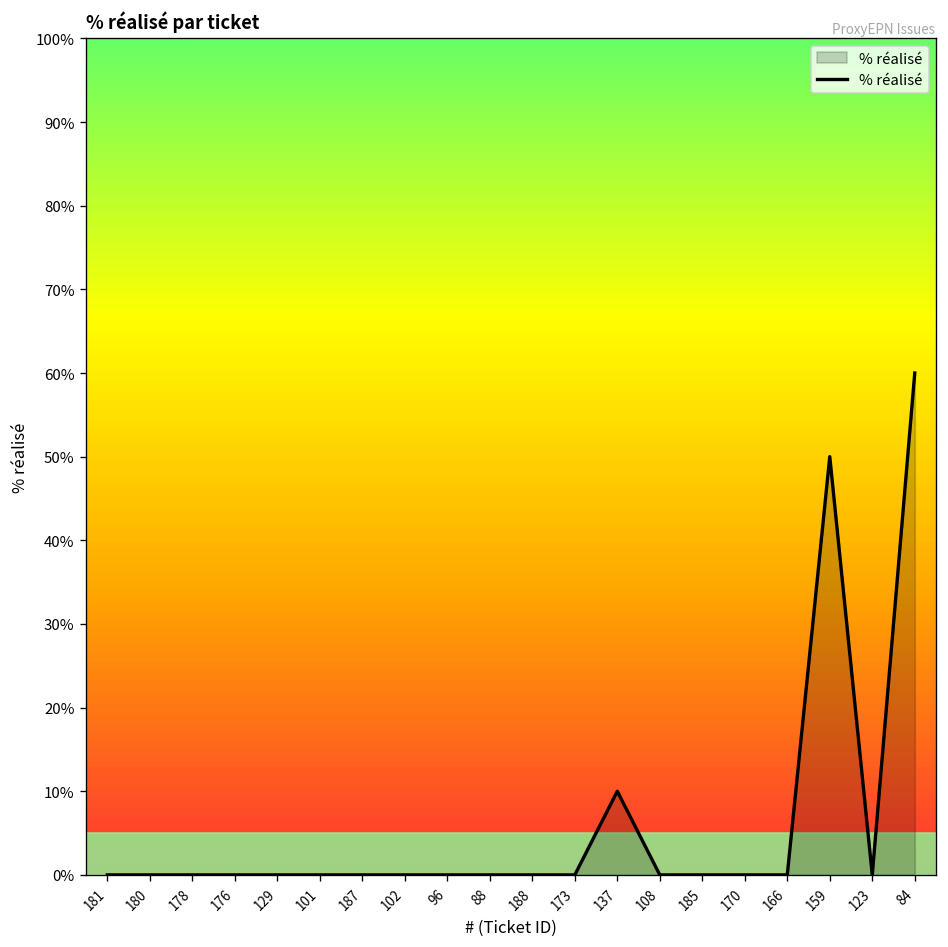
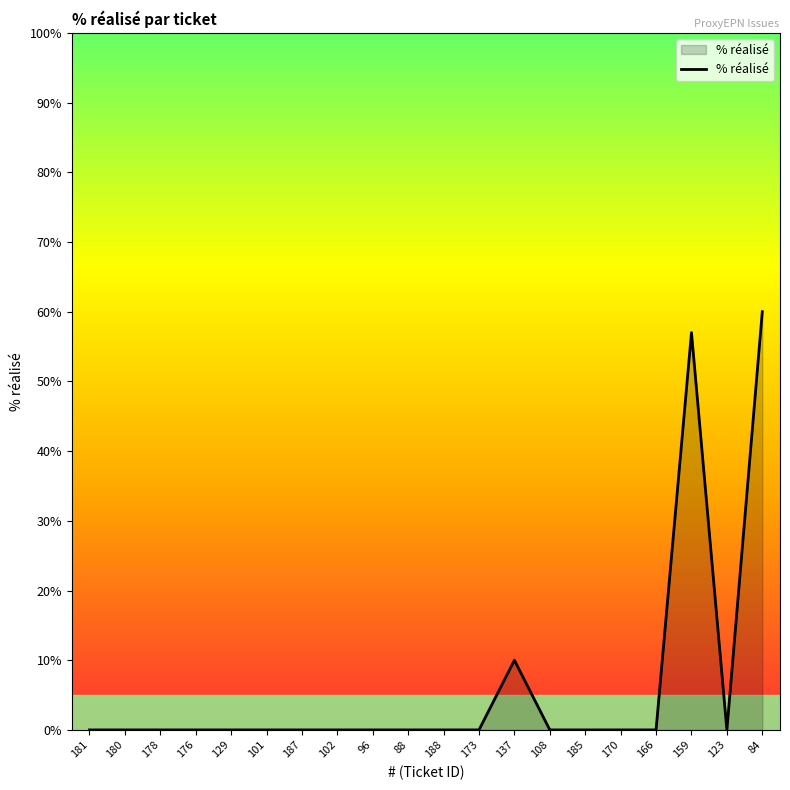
159: 50% -> 57%
